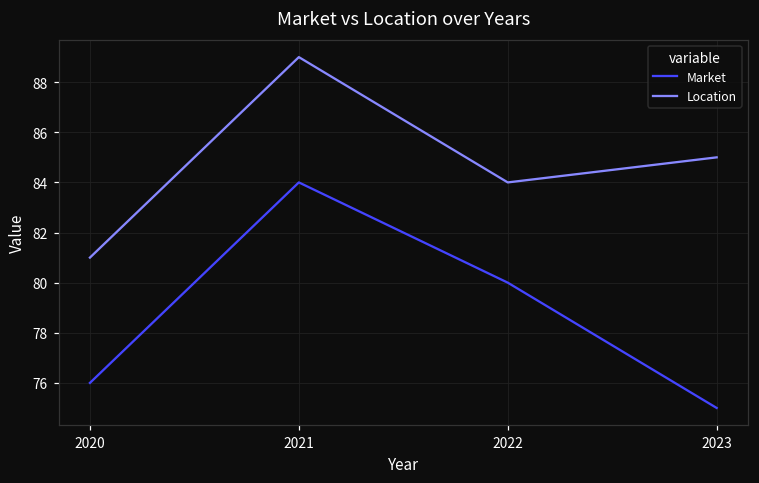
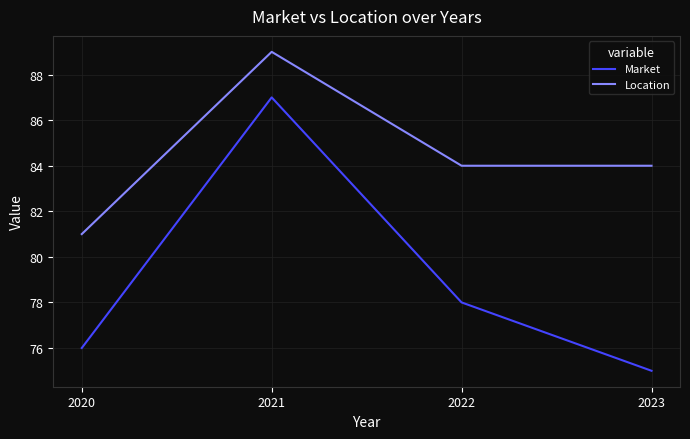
Market, 2021: 84 -> 87
Market, 2022: 80 -> 78
Location, 2023: 85 -> 84
